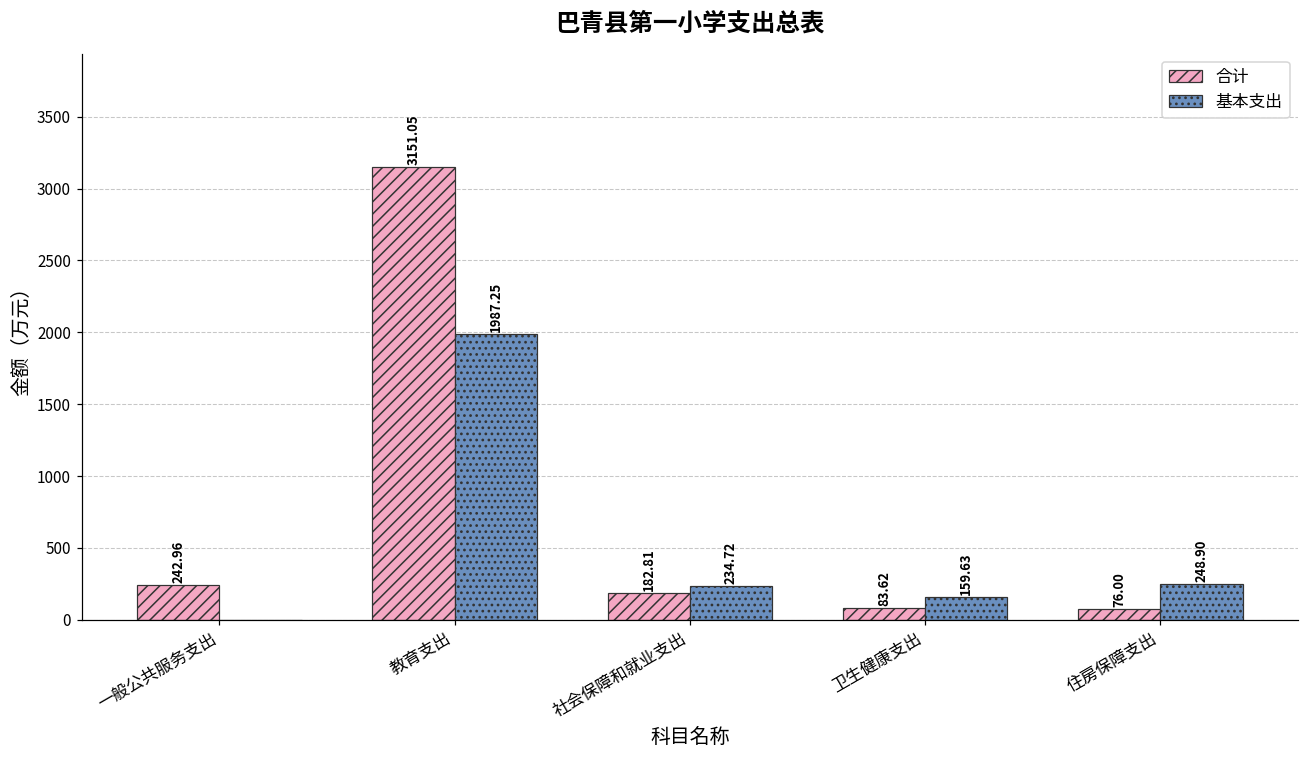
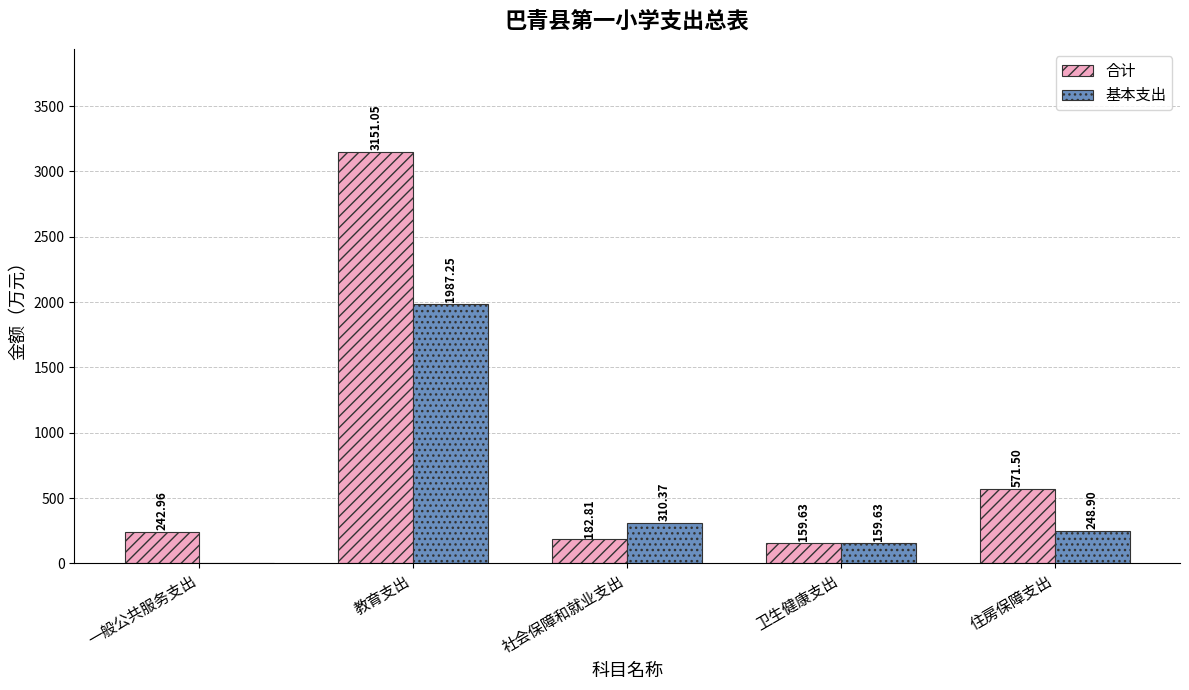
基本支出, 社会保障和就业支出: 234.72 -> 310.37
合计, 卫生健康支出: 83.62 -> 159.63
合计, 住房保障支出: 76.00 -> 571.50
